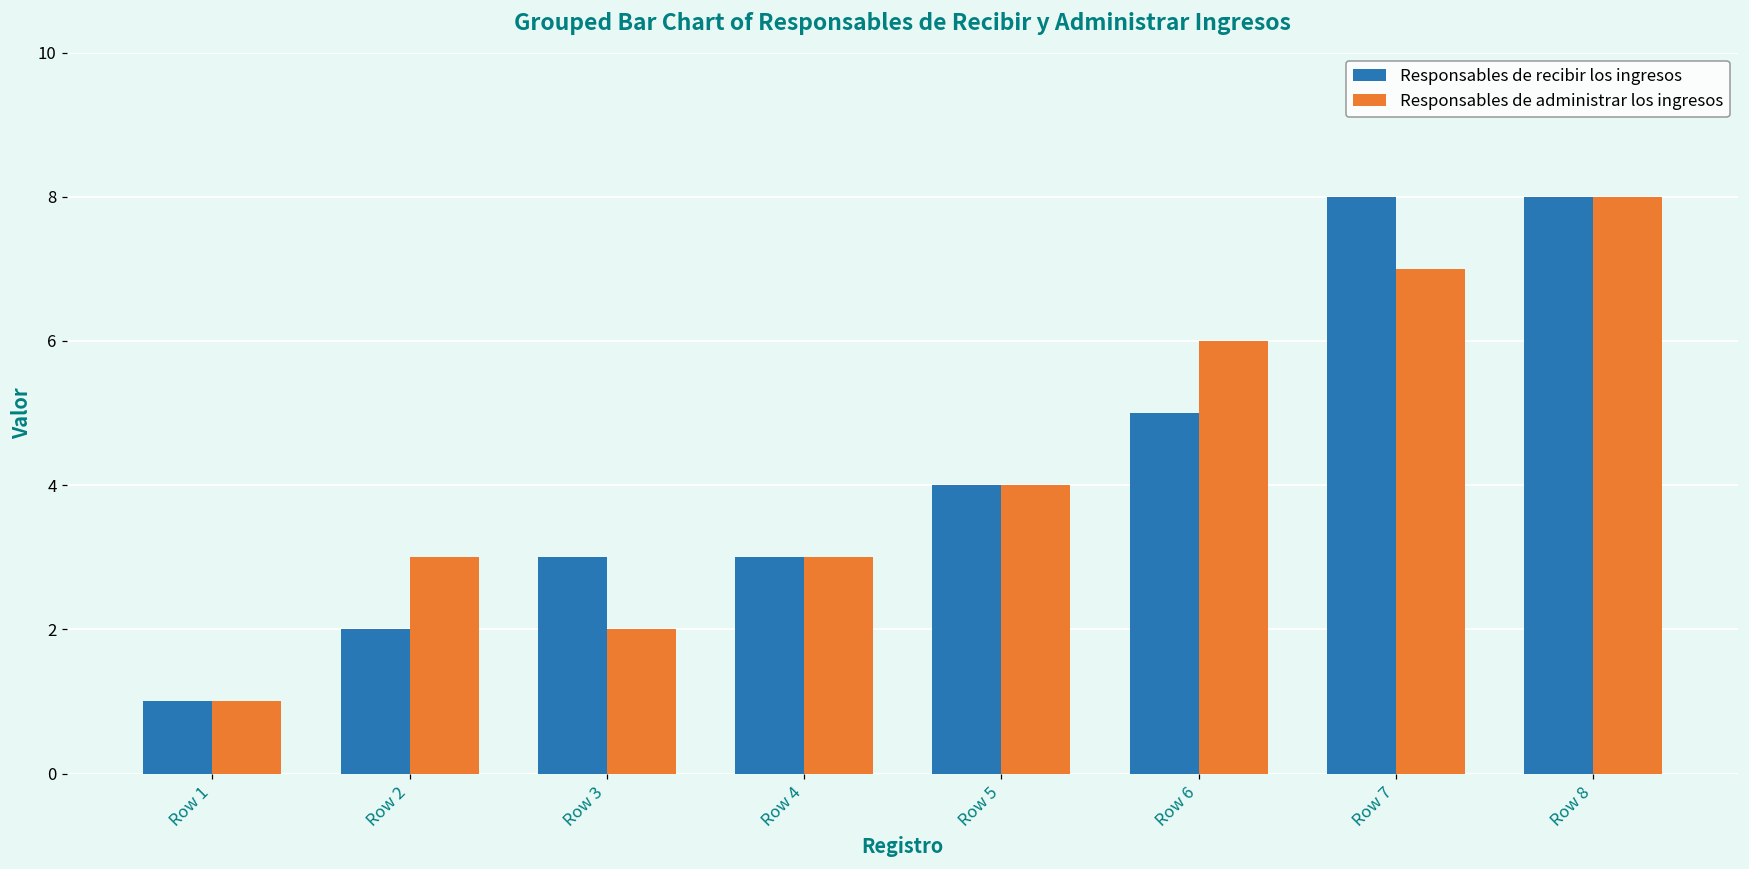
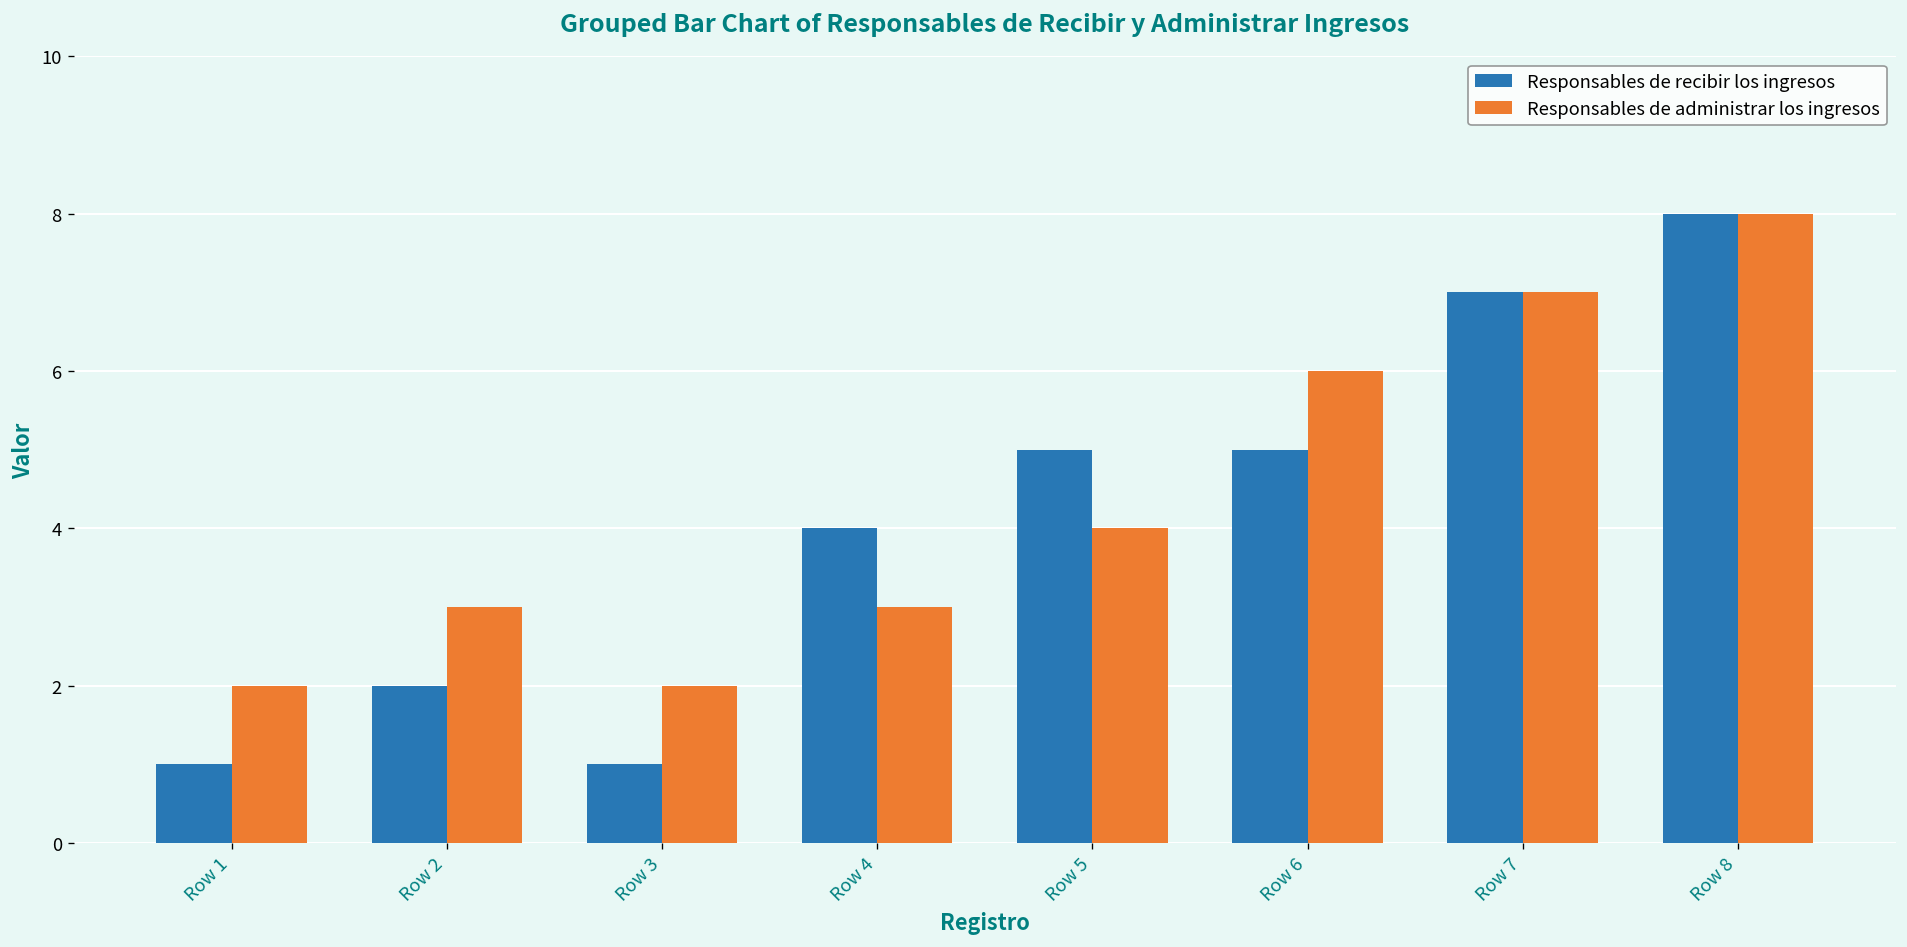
Responsables de administrar los ingresos, Row 1: 1 -> 2
Responsables de recibir los ingresos, Row 3: 3 -> 1
Responsables de recibir los ingresos, Row 4: 3 -> 4
Responsables de recibir los ingresos, Row 5: 4 -> 5
Responsables de recibir los ingresos, Row 7: 8 -> 7
